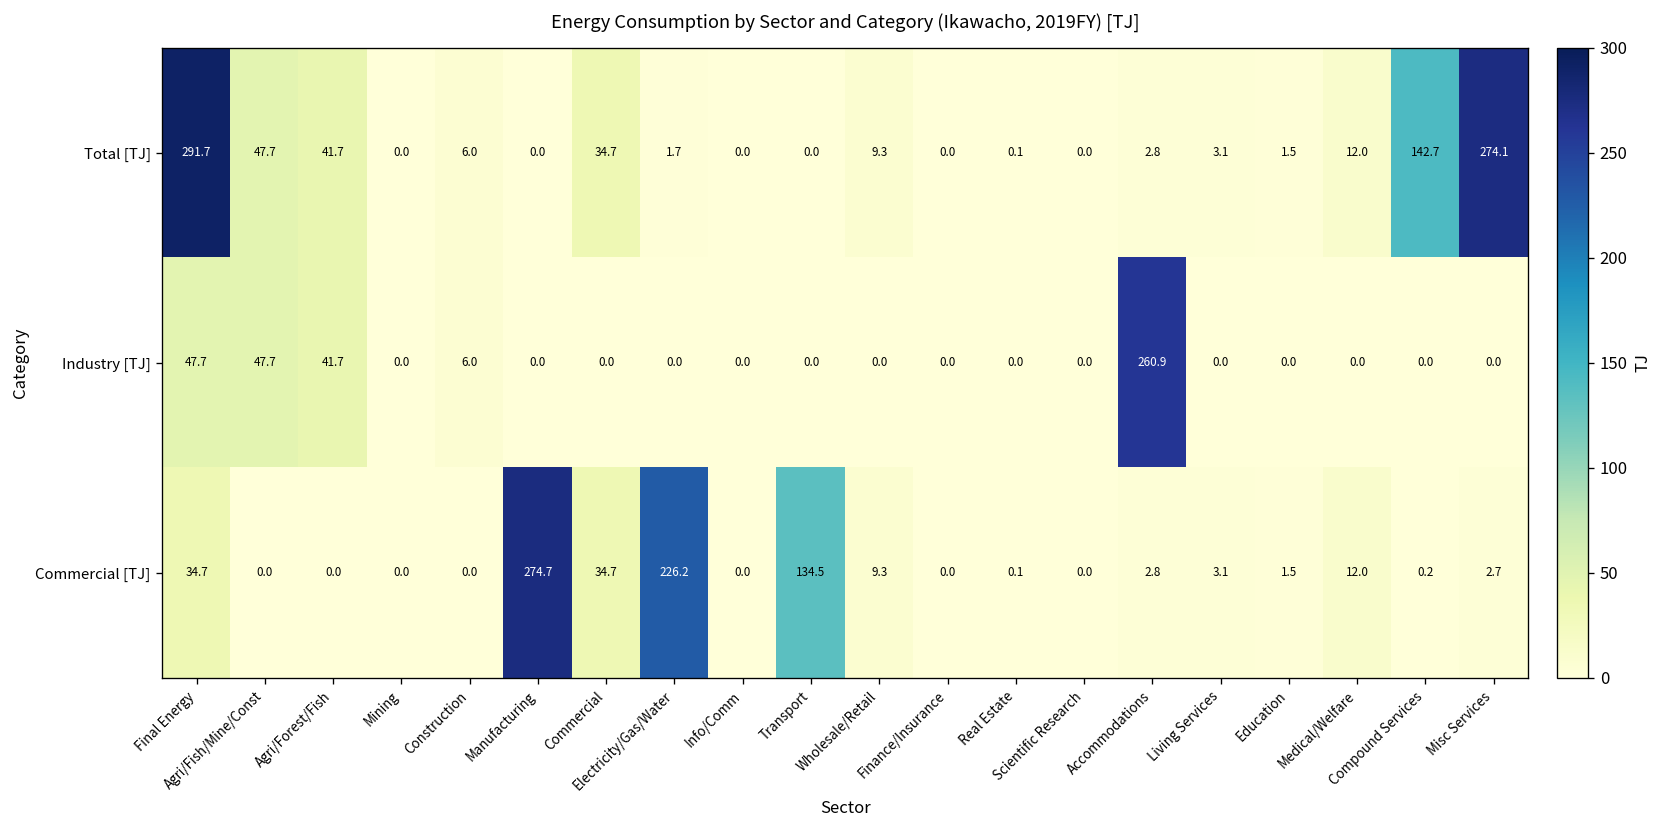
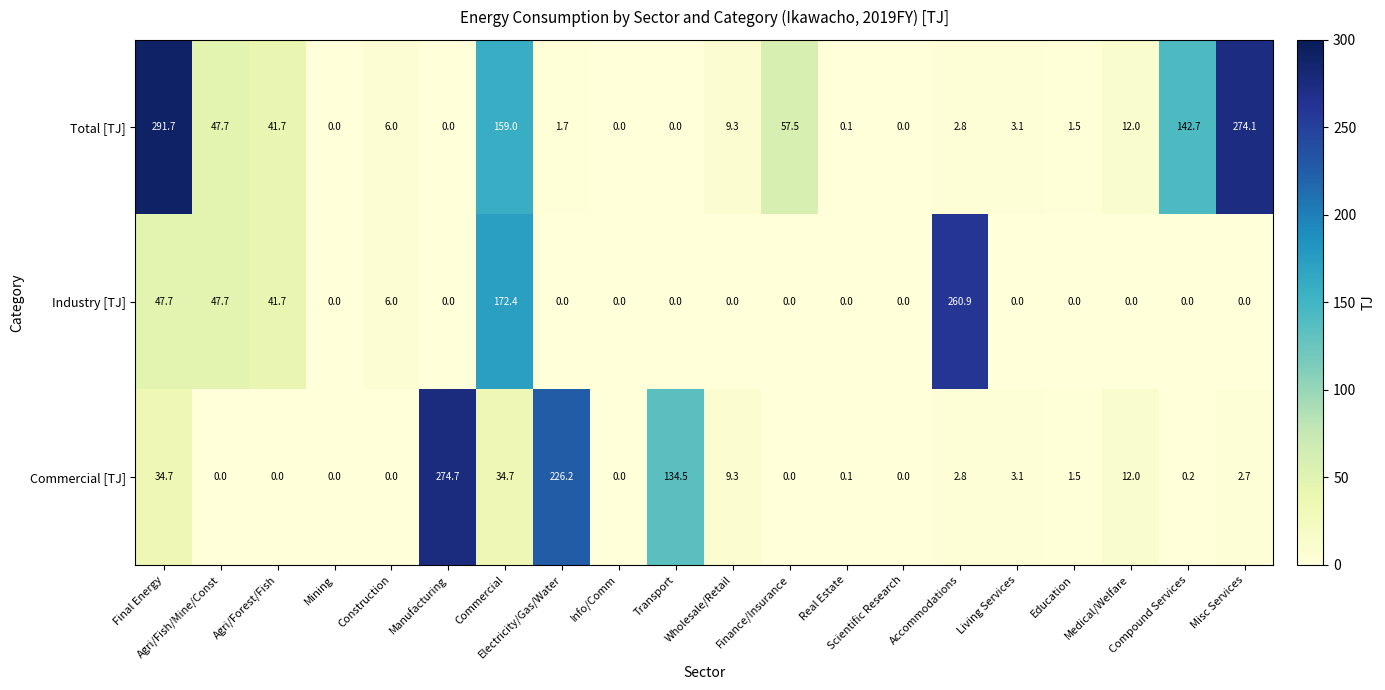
Total [TJ], Commercial: 34.7 -> 159.0
Total [TJ], Finance/Insurance: 0.0 -> 57.5
Industry [TJ], Commercial: 0.0 -> 172.4
